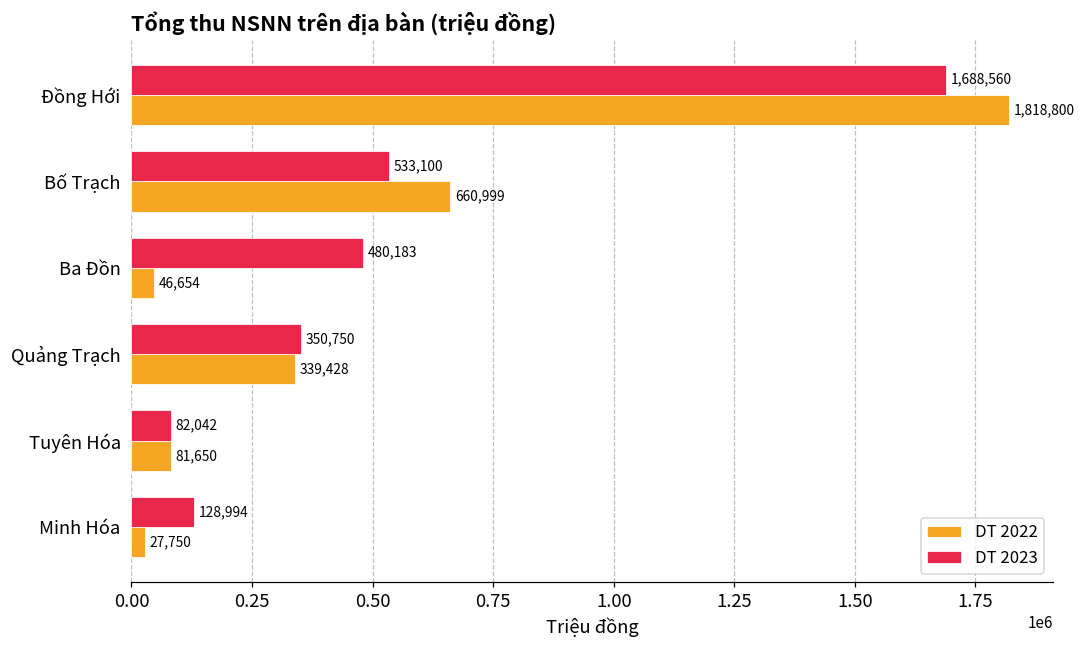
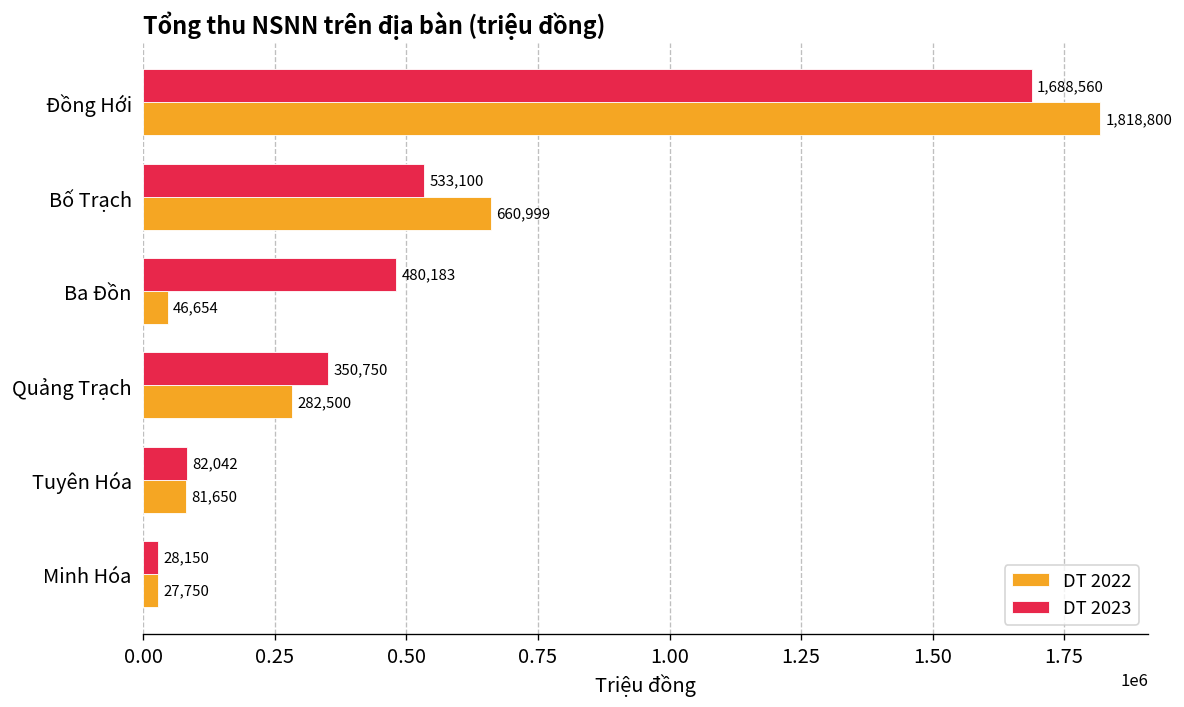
DT 2022, Quảng Trạch: 339,428 -> 282,500
DT 2023, Minh Hóa: 128,994 -> 28,150
